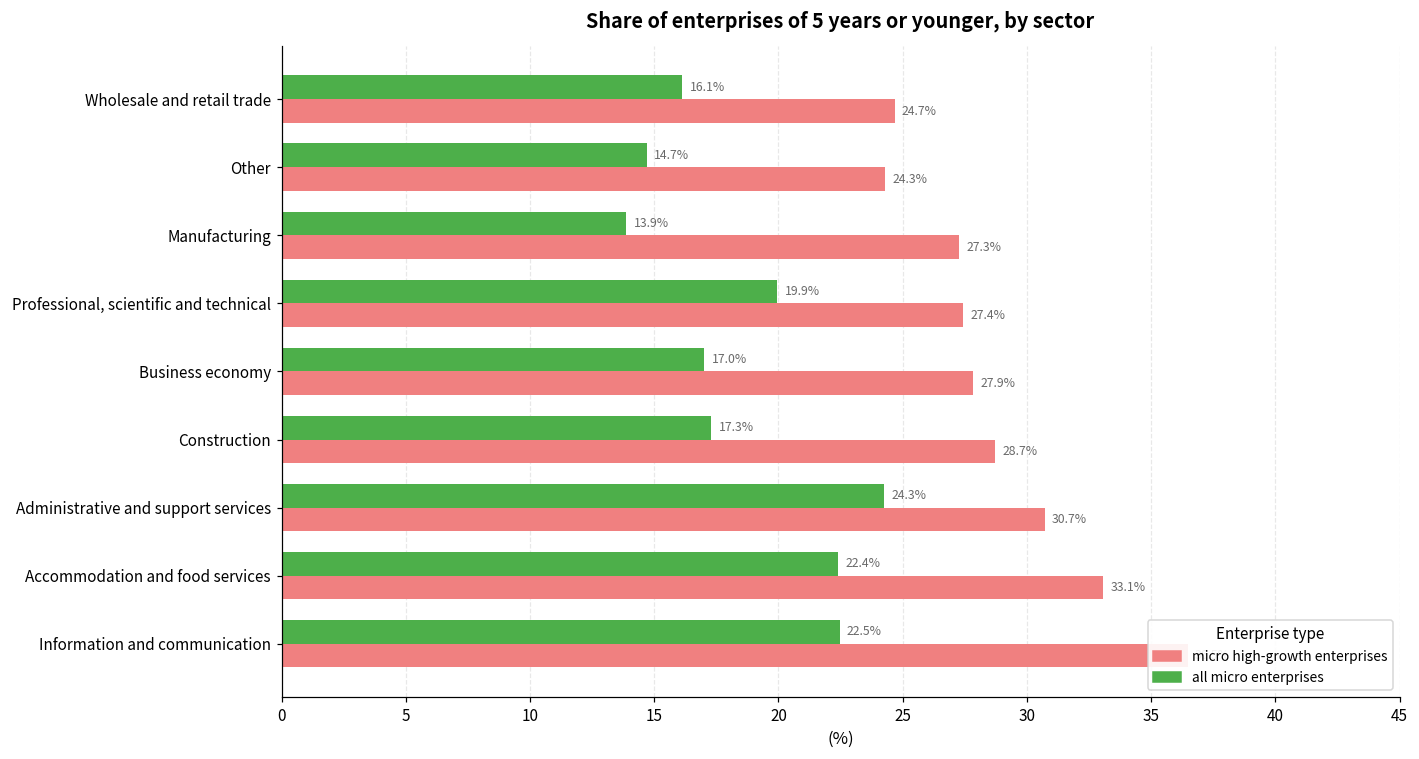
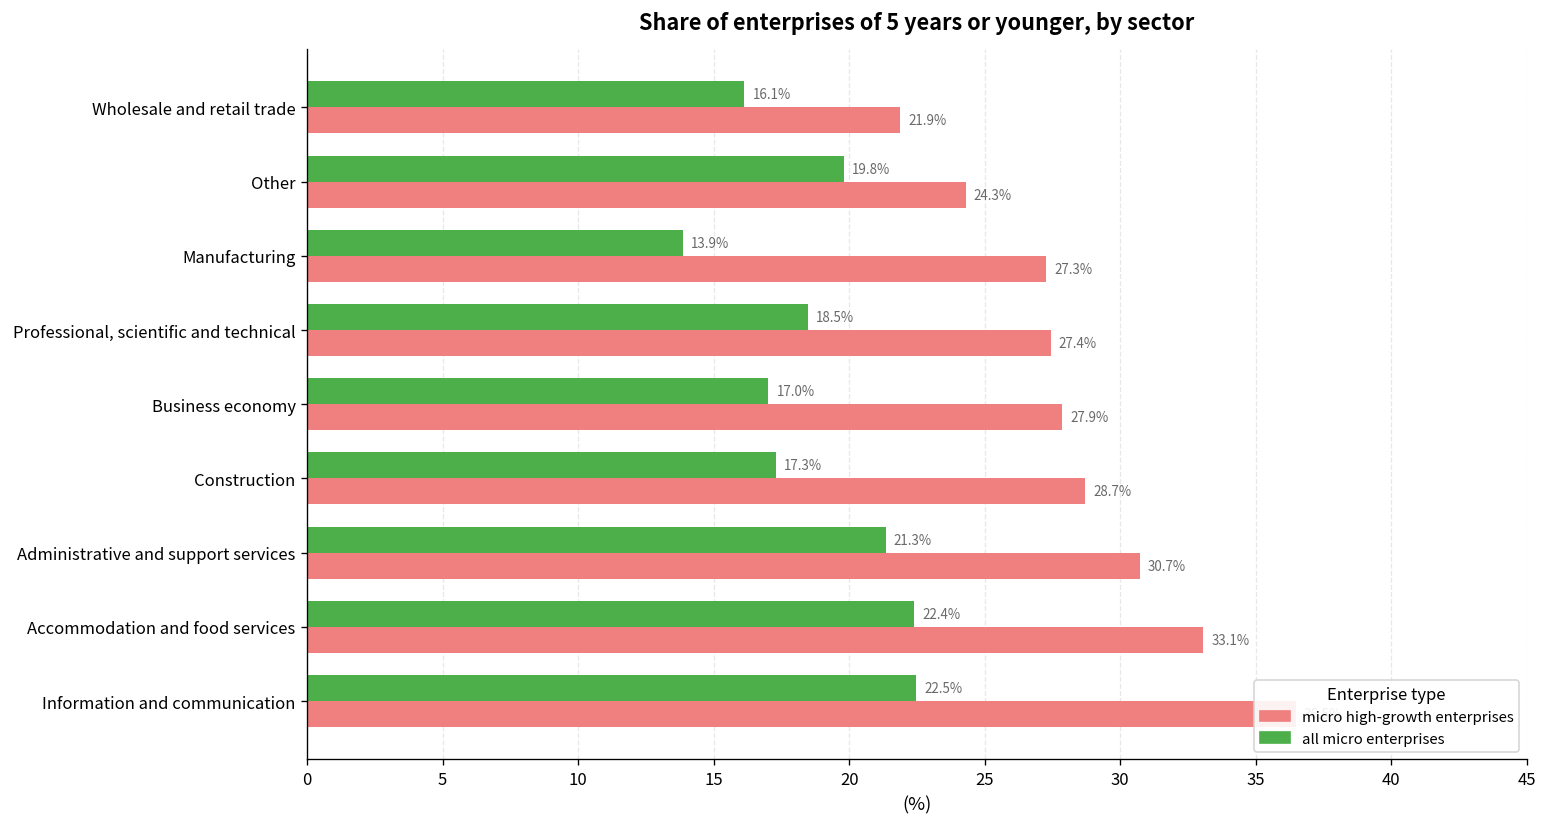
micro high-growth enterprises, Wholesale and retail trade: 24.7% -> 21.9%
all micro enterprises, Other: 14.7% -> 19.8%
all micro enterprises, Professional, scientific and technical: 19.9% -> 18.5%
all micro enterprises, Administrative and support services: 24.3% -> 21.3%
